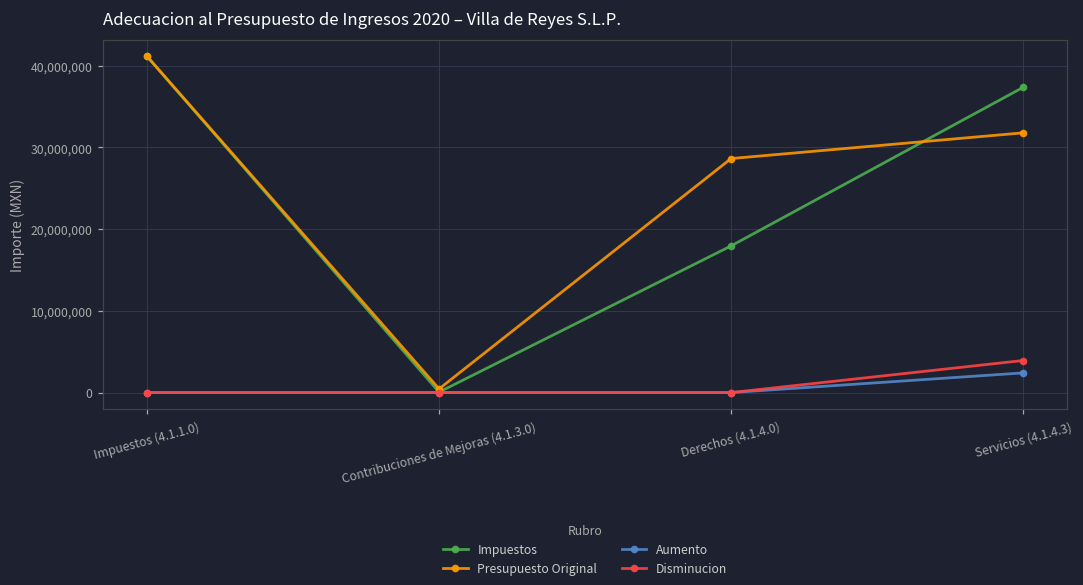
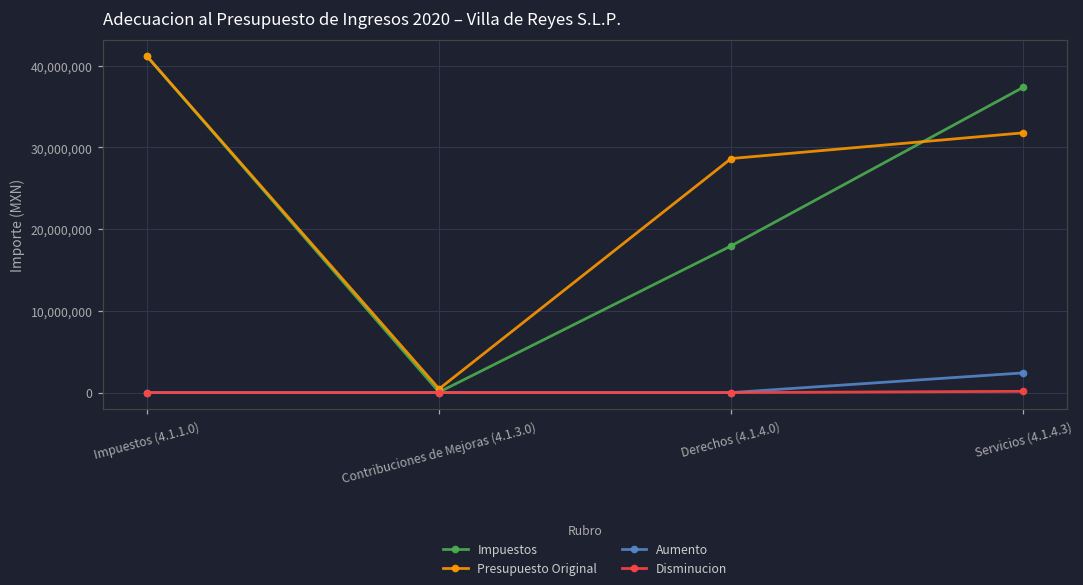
Disminucion, Servicios (4.1.4.3): 4,000,000 -> 0
